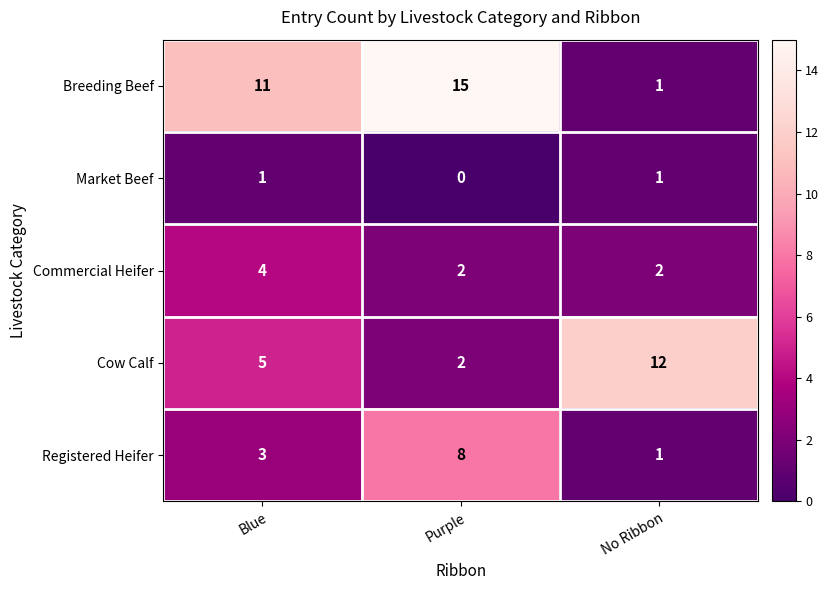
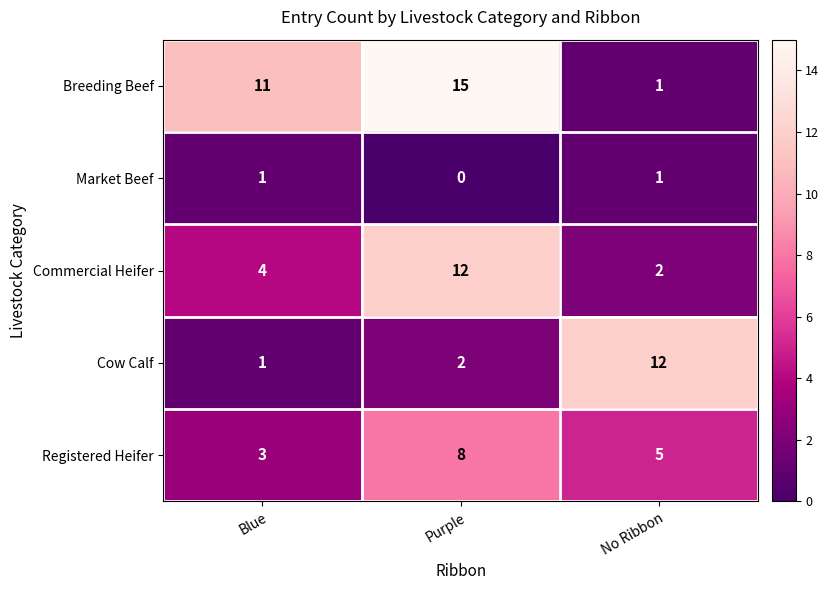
Commercial Heifer, Purple: 2 -> 12
Cow Calf, Blue: 5 -> 1
Registered Heifer, No Ribbon: 1 -> 5
